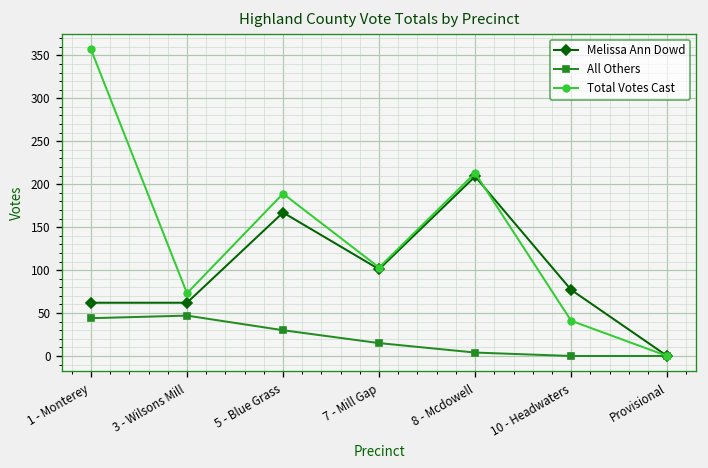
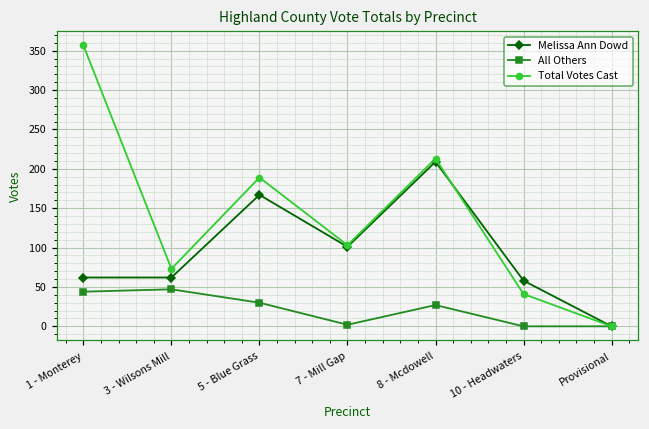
All Others, 7 - Mill Gap: 20 -> 0
All Others, 8 - Mcdowell: 0 -> 30
Melissa Ann Dowd, 10 - Headwaters: 80 -> 60
